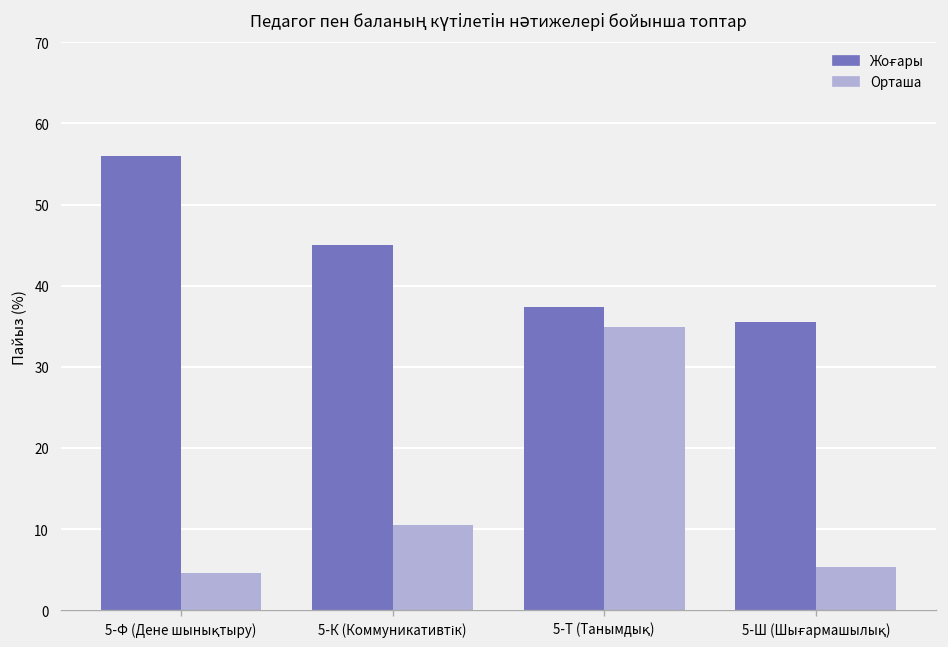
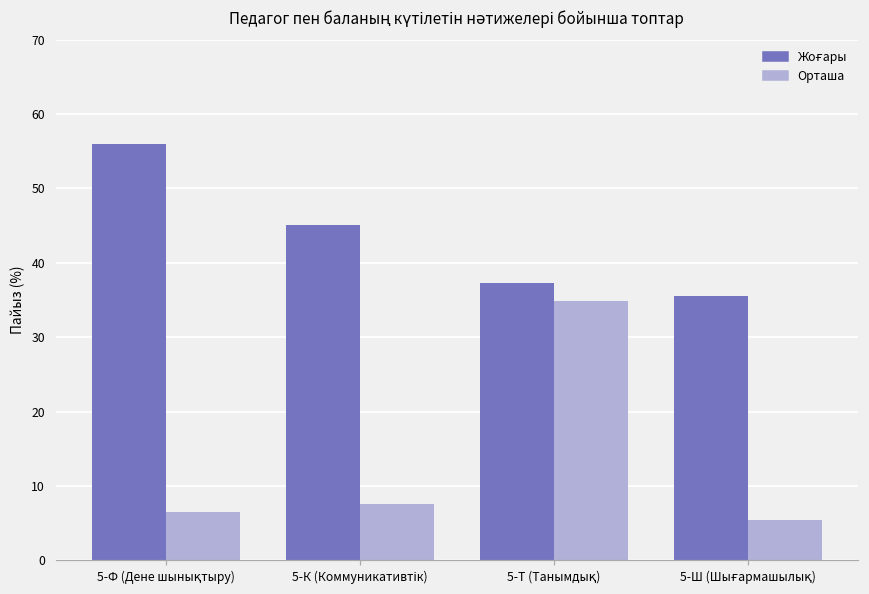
Орташа, 5-Ф (Дене шынықтыру): 5 -> 6
Орташа, 5-К (Коммуникативтік): 10 -> 8
